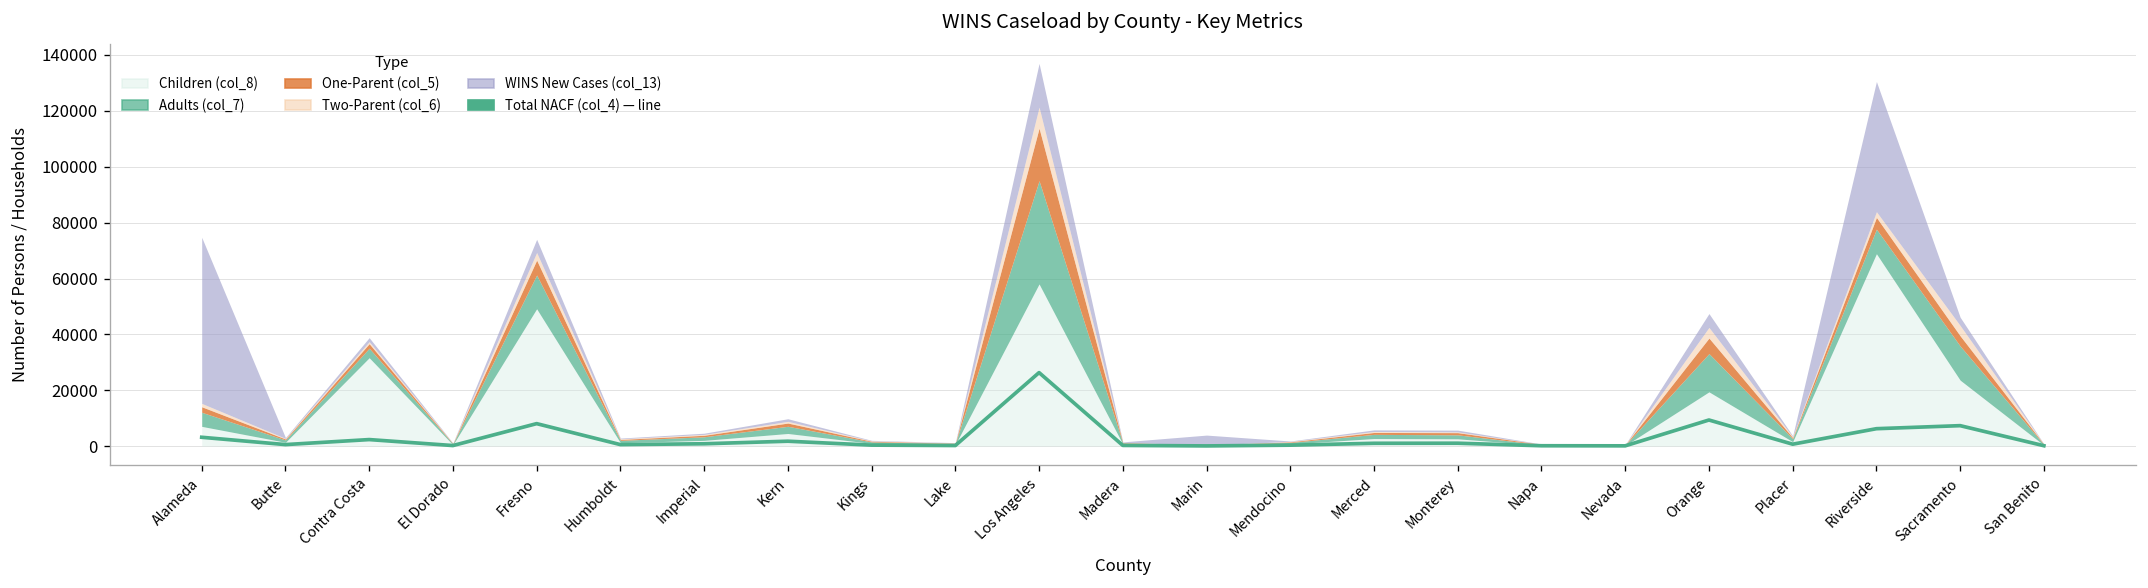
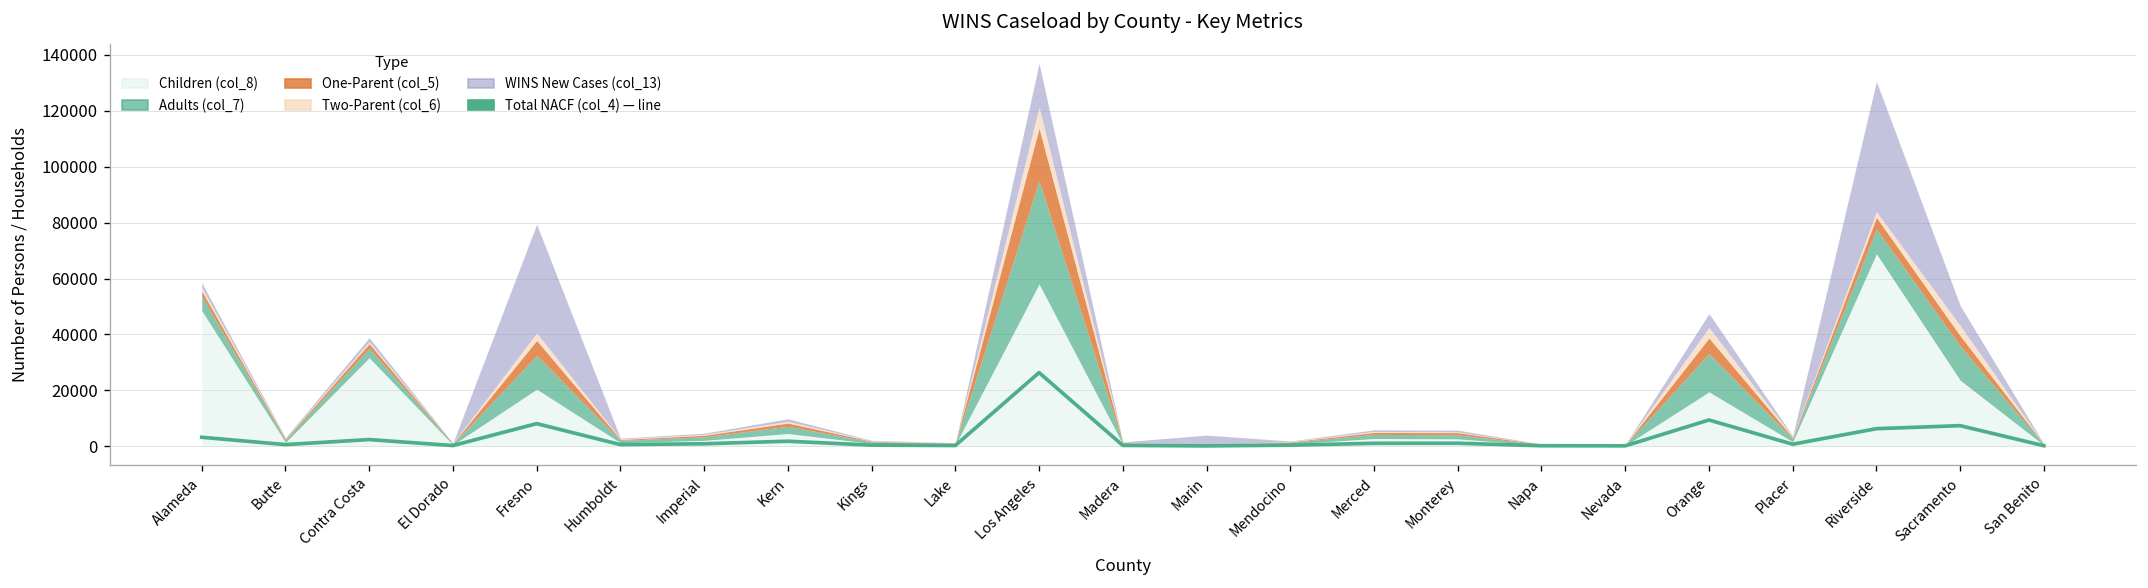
Children (col_8), Alameda: 7000 -> 49000
WINS New Cases (col_13), Alameda: 59000 -> 2000
Children (col_8), Fresno: 49000 -> 20000
WINS New Cases (col_13), Fresno: 5000 -> 39000
WINS New Cases (col_13), Sacramento: 3000 -> 7000
